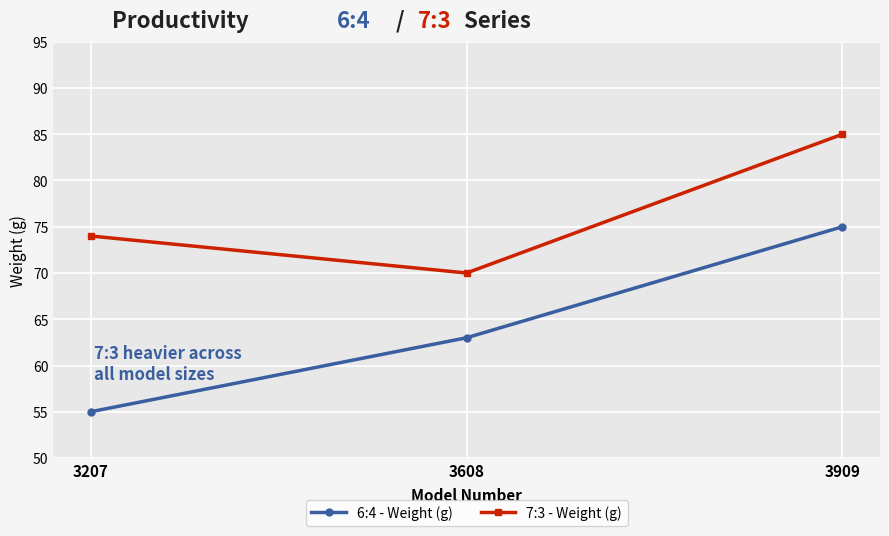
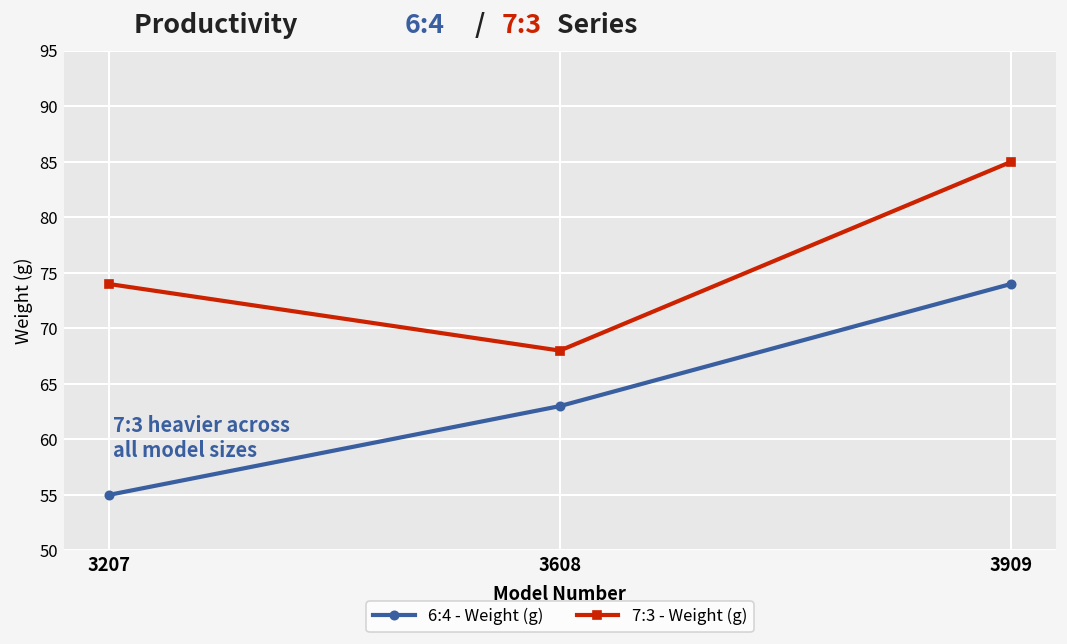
7:3 - Weight (g), 3608: 70 -> 68
6:4 - Weight (g), 3909: 75 -> 74
